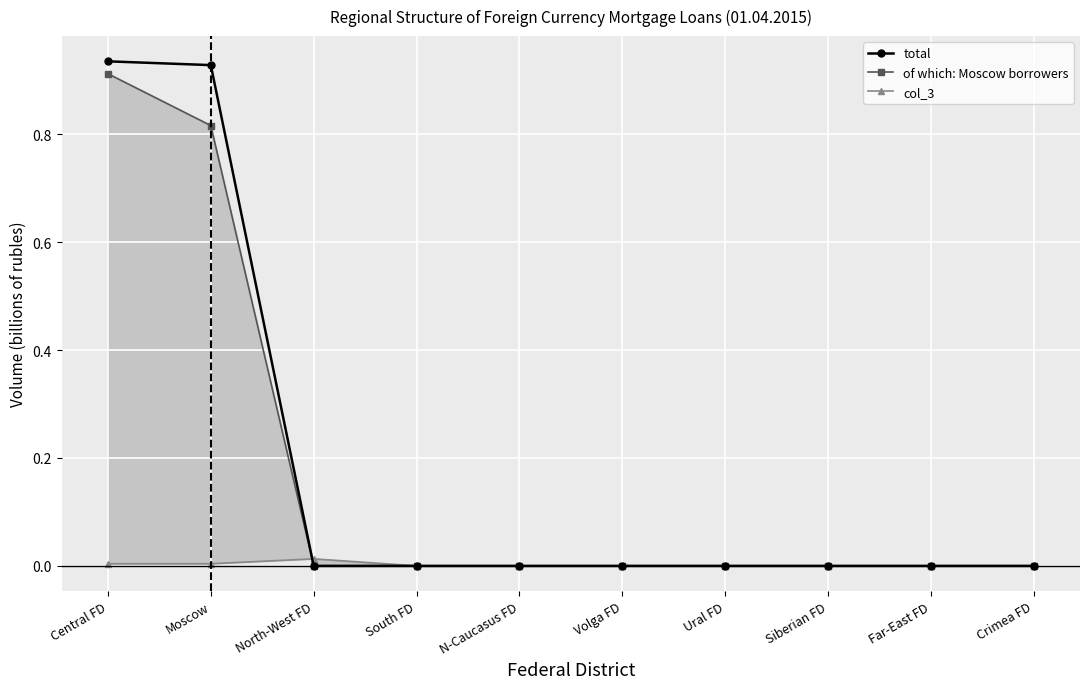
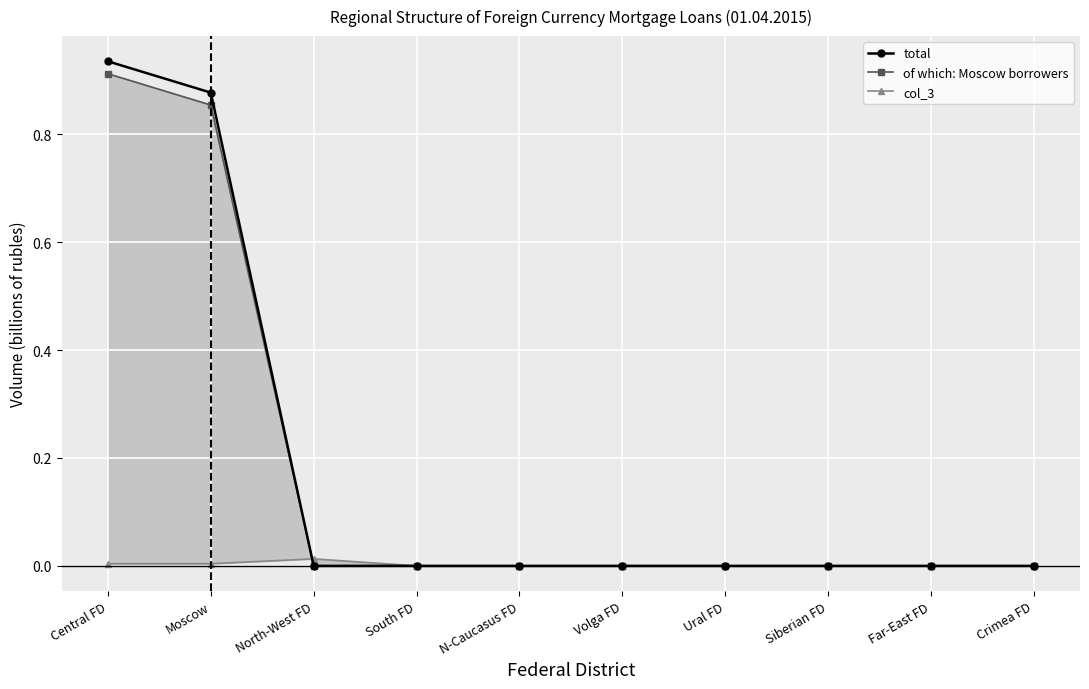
total, Moscow: 0.93 -> 0.88
of which: Moscow borrowers, Moscow: 0.82 -> 0.85
